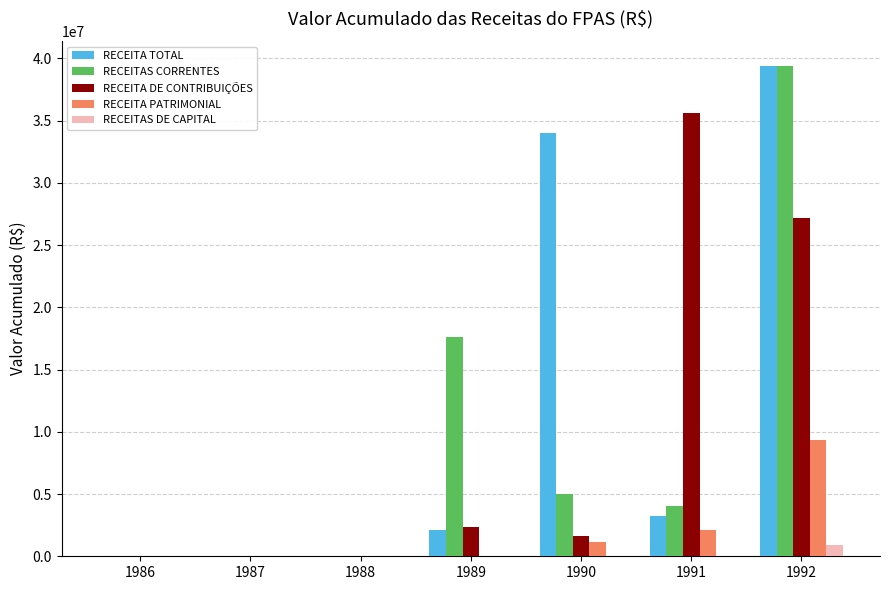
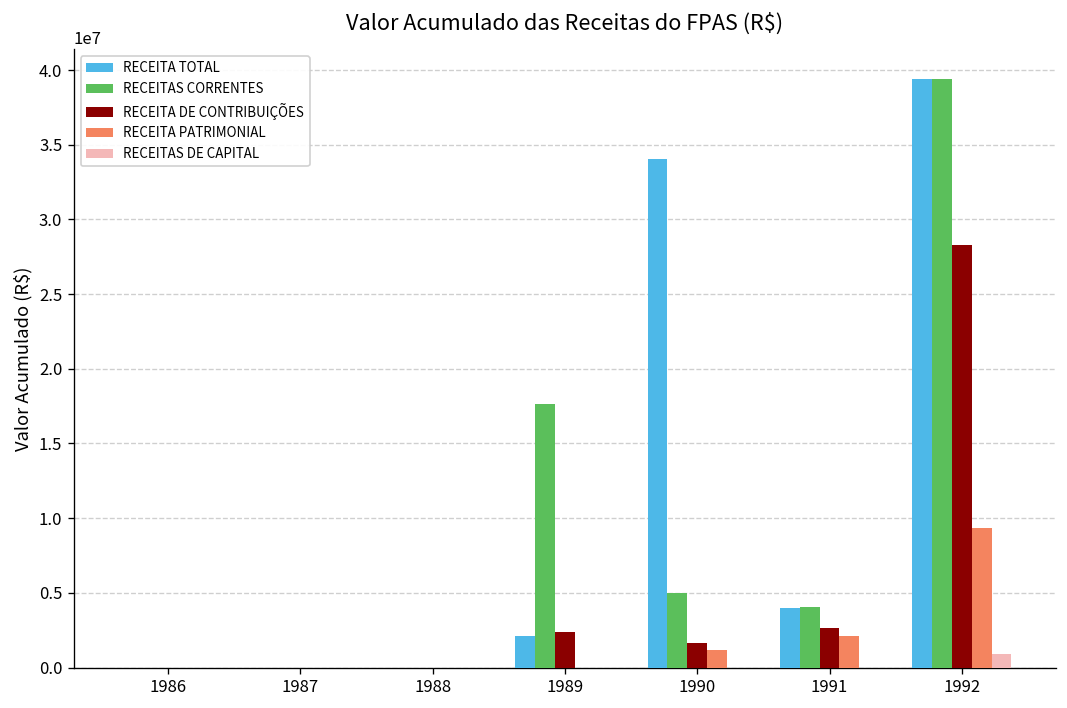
RECEITA TOTAL, 1991: 3200000 -> 4000000
RECEITA DE CONTRIBUIÇÕES, 1991: 35600000 -> 2600000
RECEITA DE CONTRIBUIÇÕES, 1992: 27200000 -> 28300000
